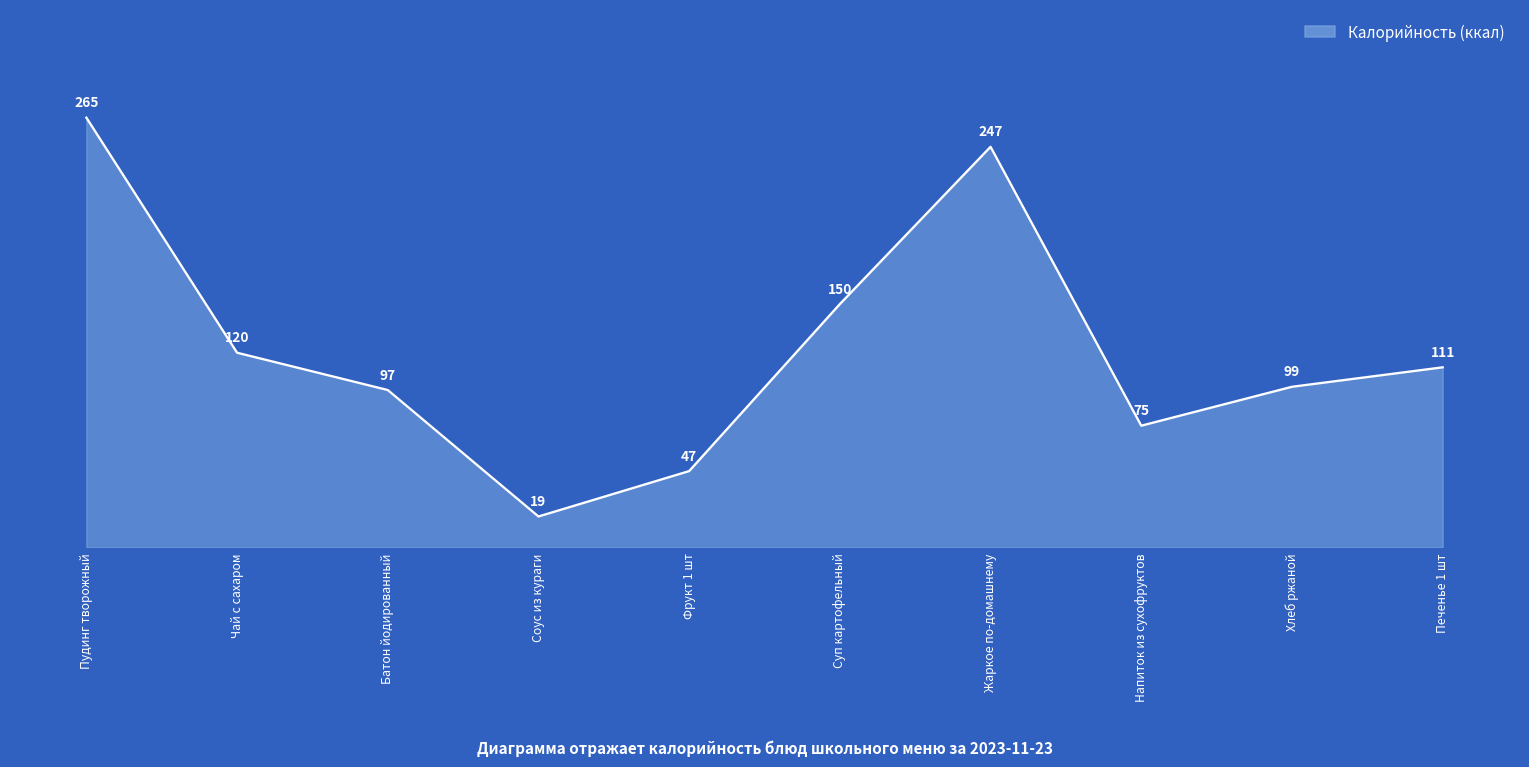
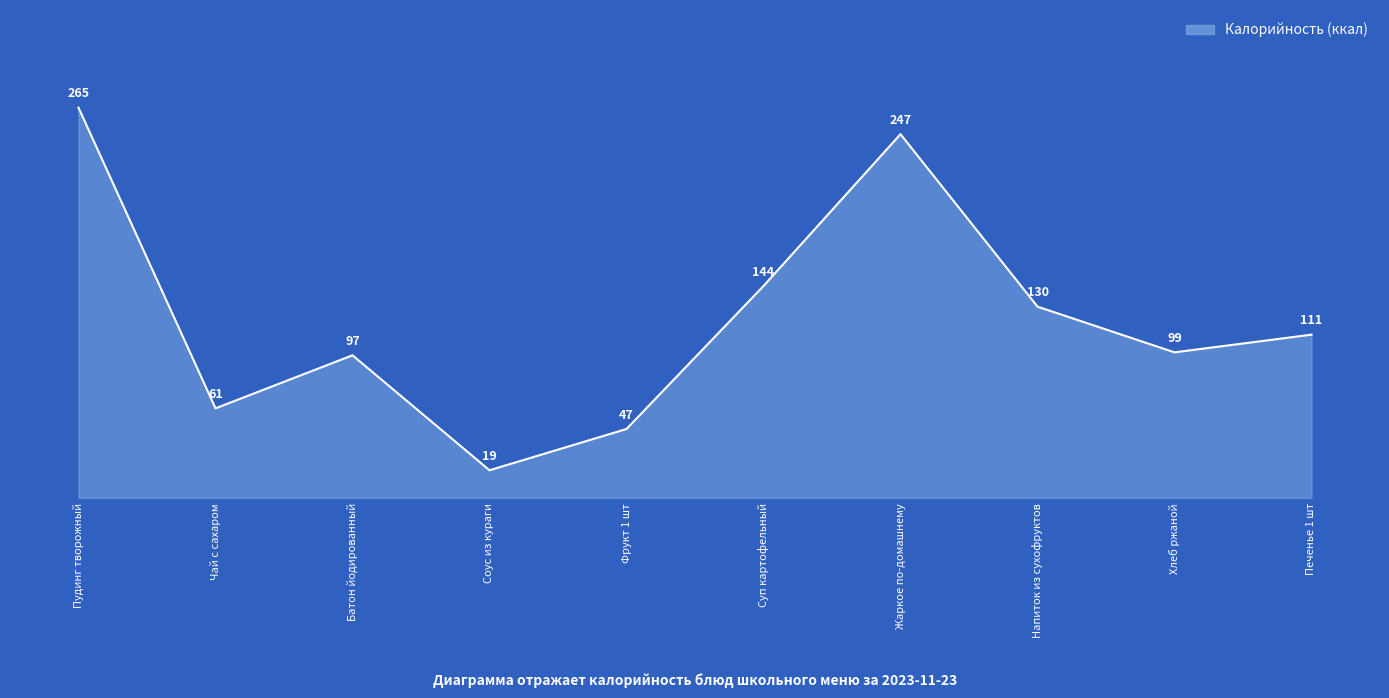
Чай с сахаром: 120 -> 61
Суп картофельный: 150 -> 144
Напиток из сухофруктов: 75 -> 130
